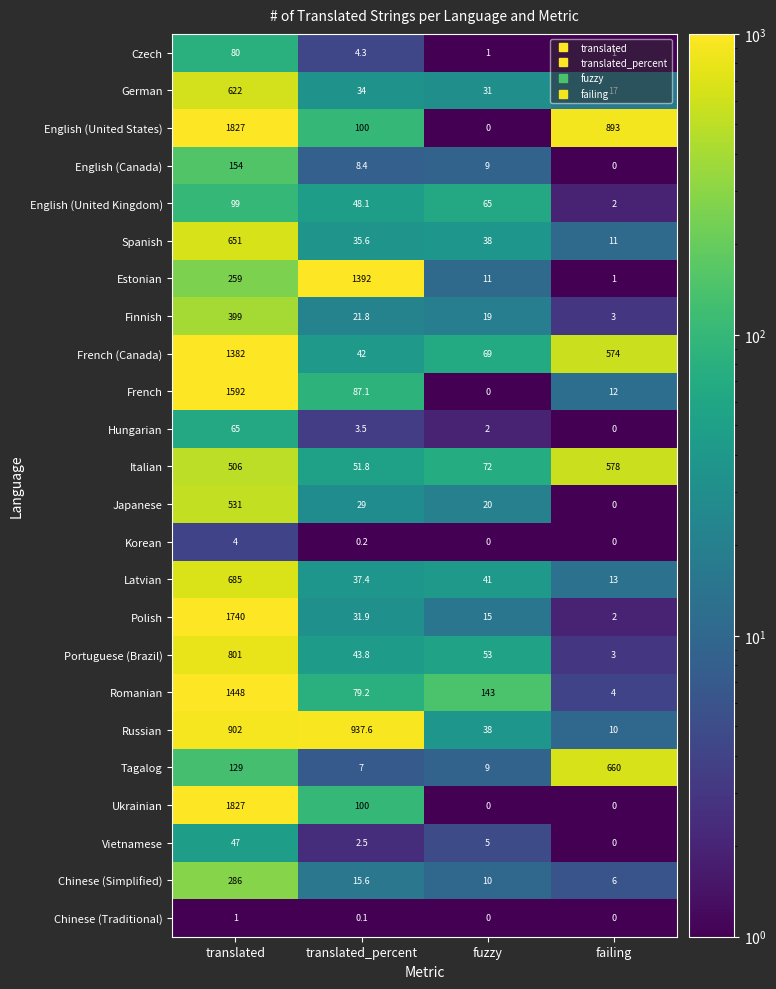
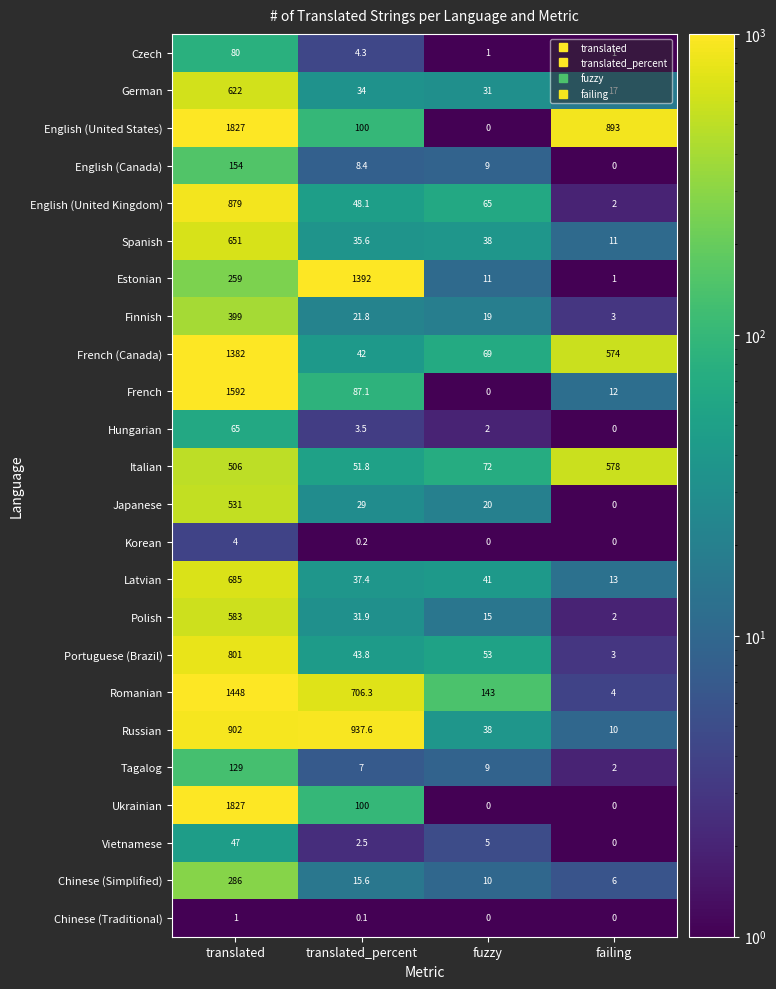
English (United Kingdom), translated: 99 -> 879
Polish, translated: 1740 -> 583
Romanian, translated_percent: 79.2 -> 706.3
Tagalog, failing: 660 -> 2
